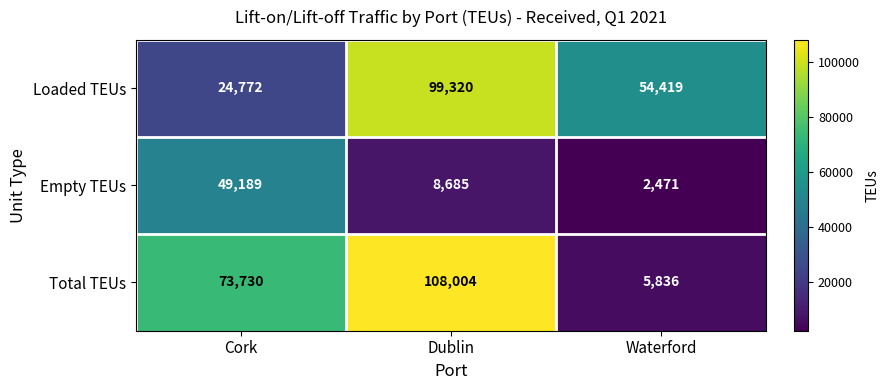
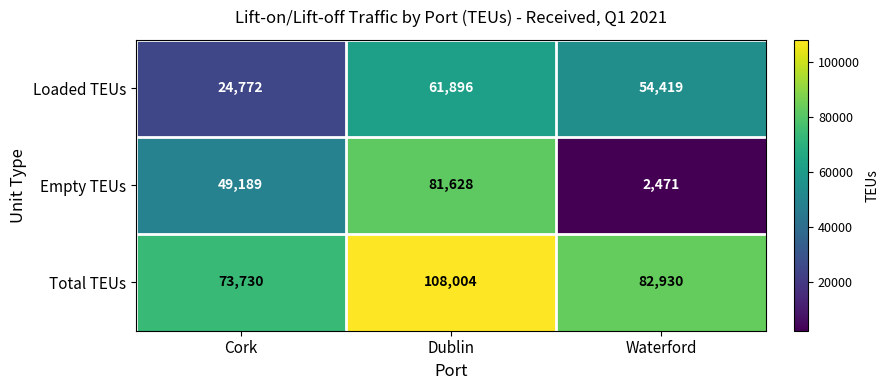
Loaded TEUs, Dublin: 99,320 -> 61,896
Empty TEUs, Dublin: 8,685 -> 81,628
Total TEUs, Waterford: 5,836 -> 82,930
